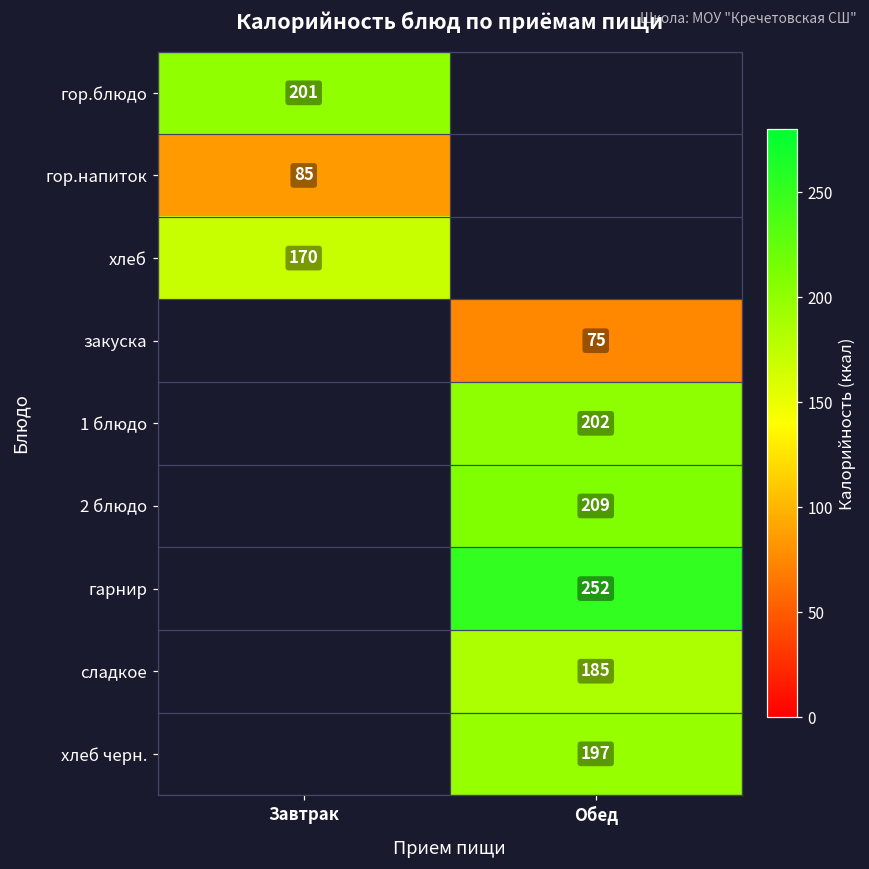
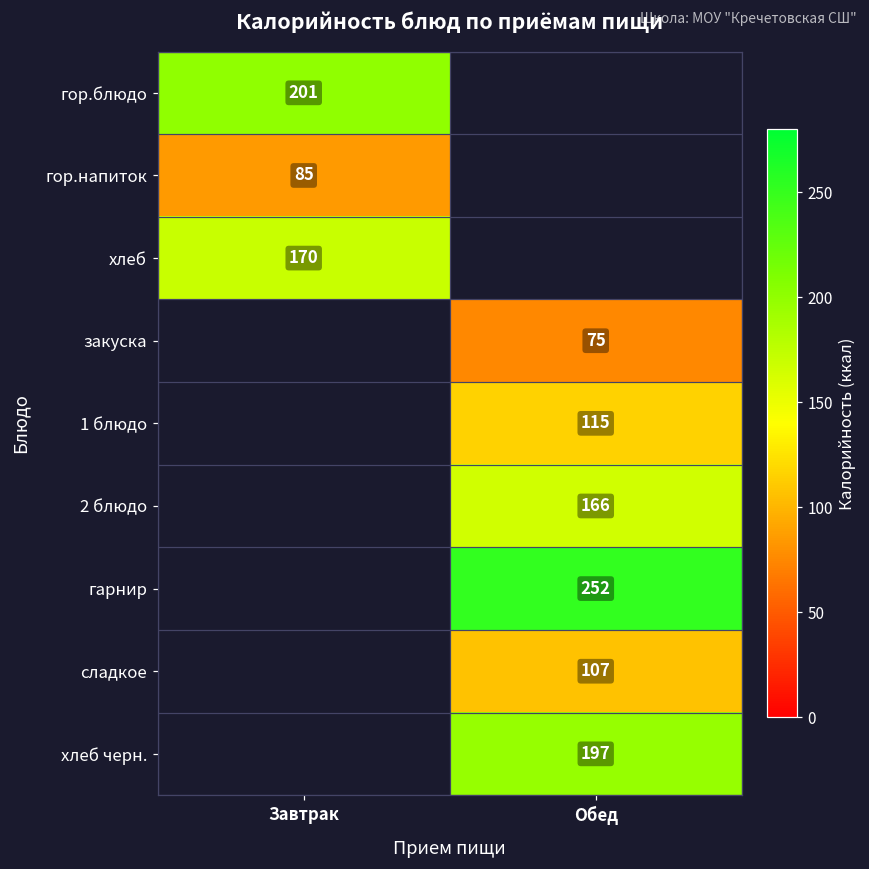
1 блюдо, Обед: 202 -> 115
2 блюдо, Обед: 209 -> 166
сладкое, Обед: 185 -> 107
